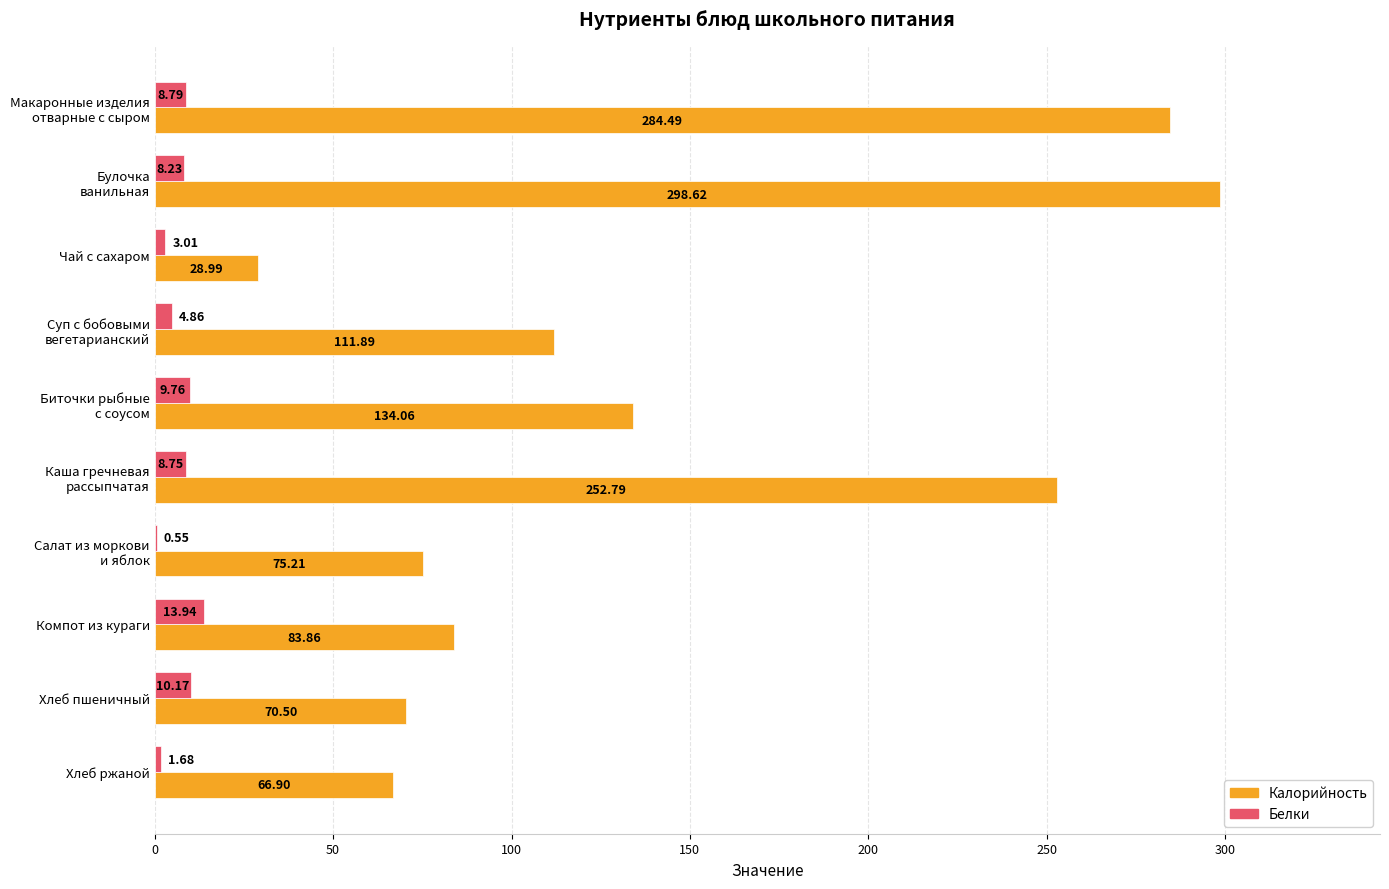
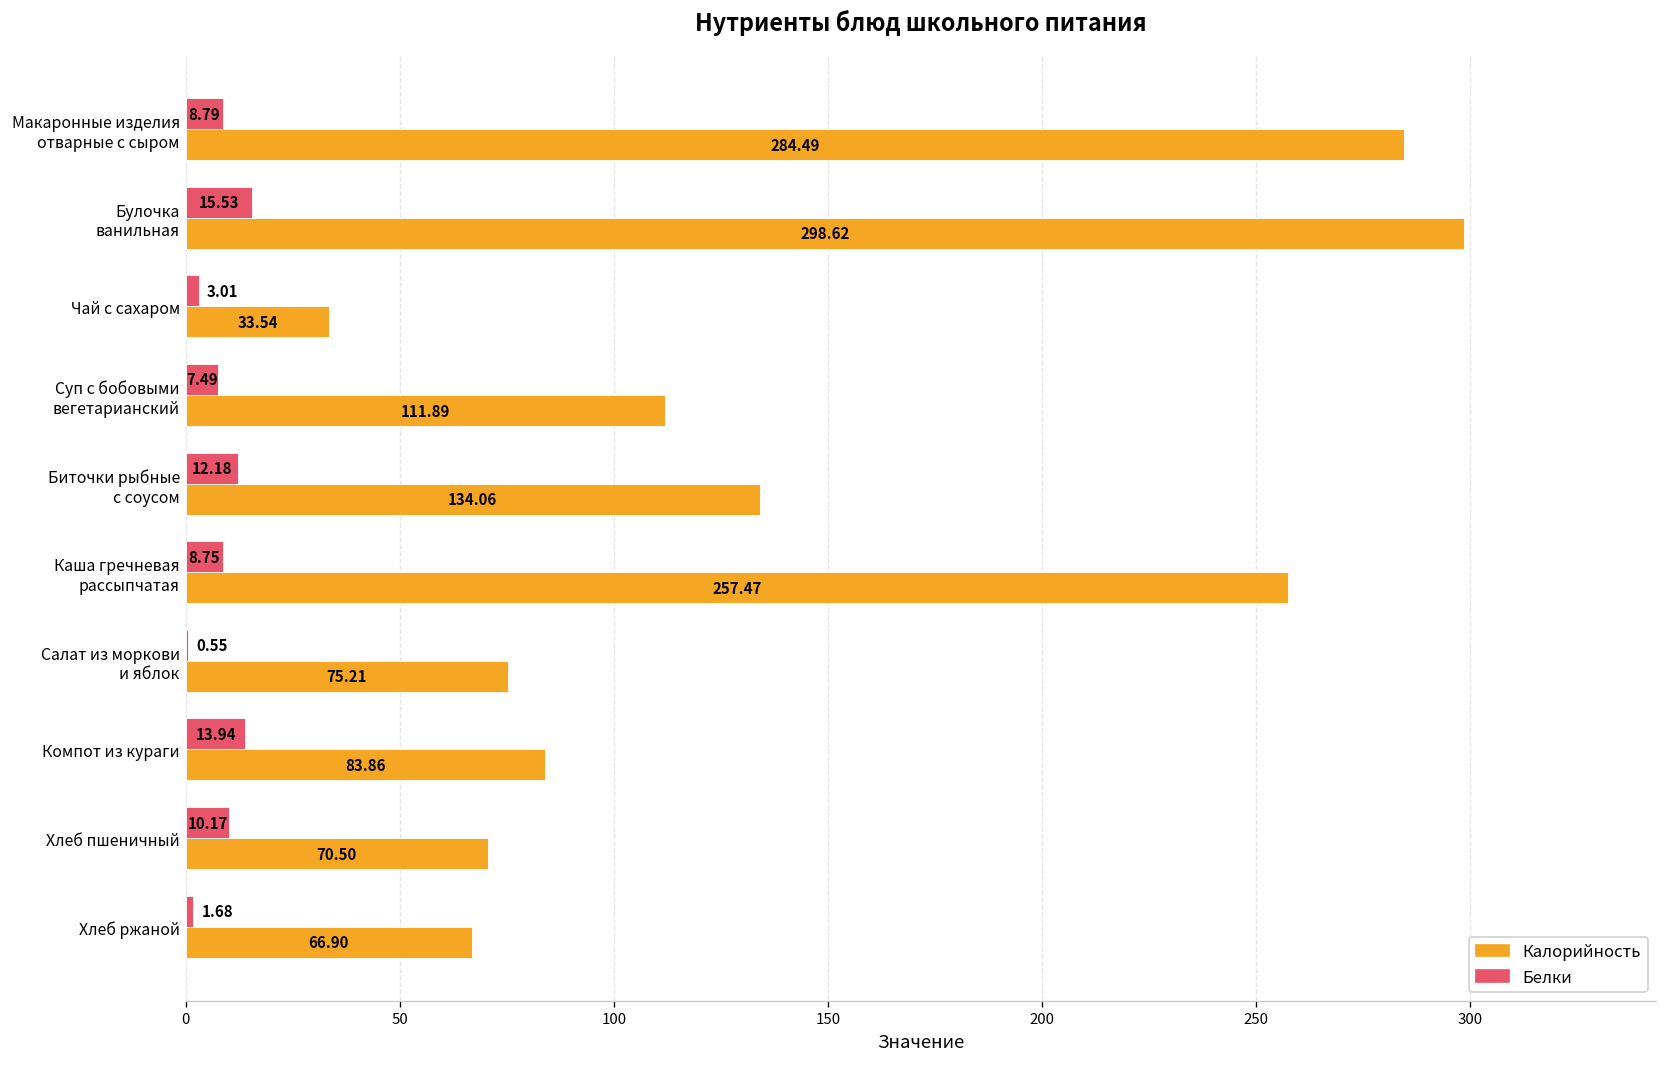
Белки, Булочка ванильная: 8.23 -> 15.53
Калорийность, Чай с сахаром: 28.99 -> 33.54
Белки, Суп с бобовыми вегетарианский: 4.86 -> 7.49
Белки, Биточки рыбные с соусом: 9.76 -> 12.18
Калорийность, Каша гречневая рассыпчатая: 252.79 -> 257.47
